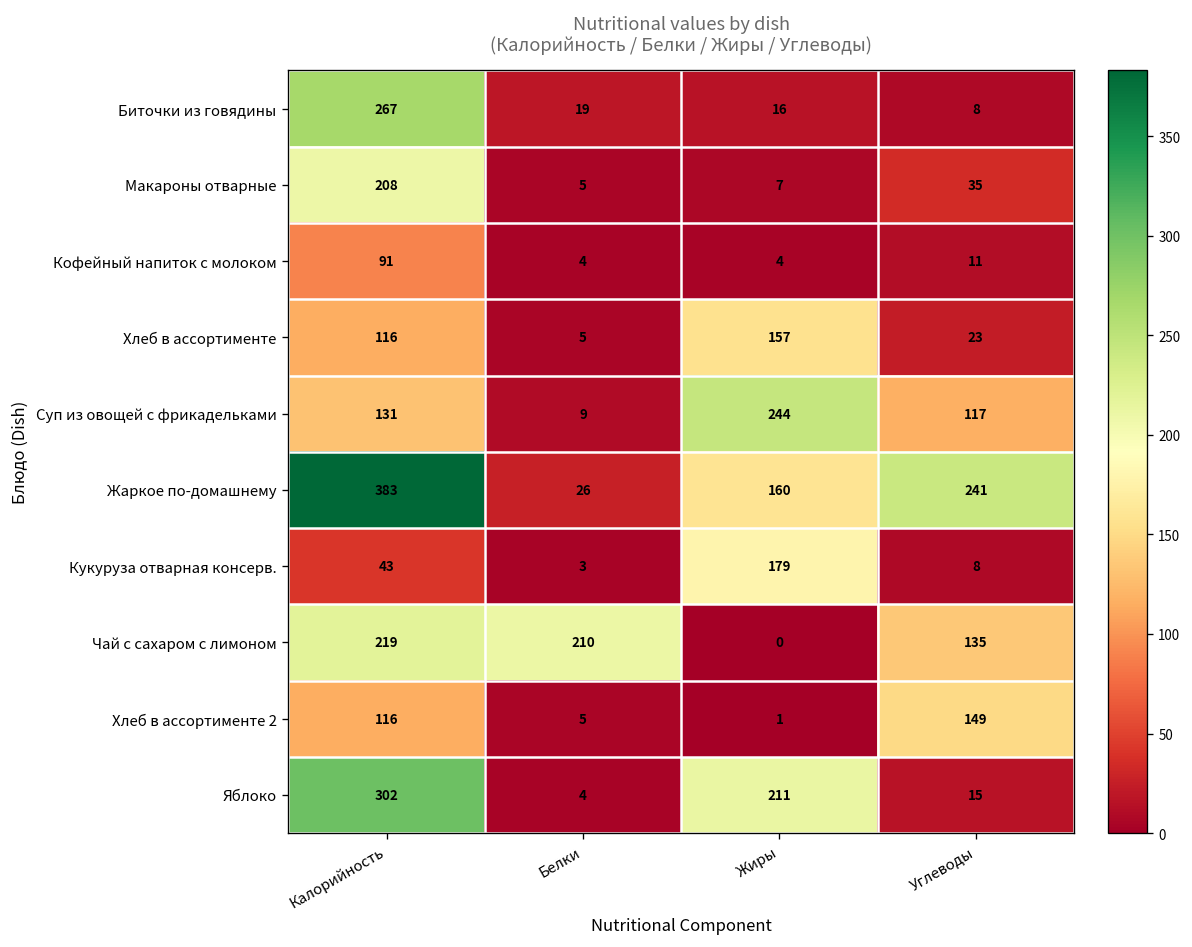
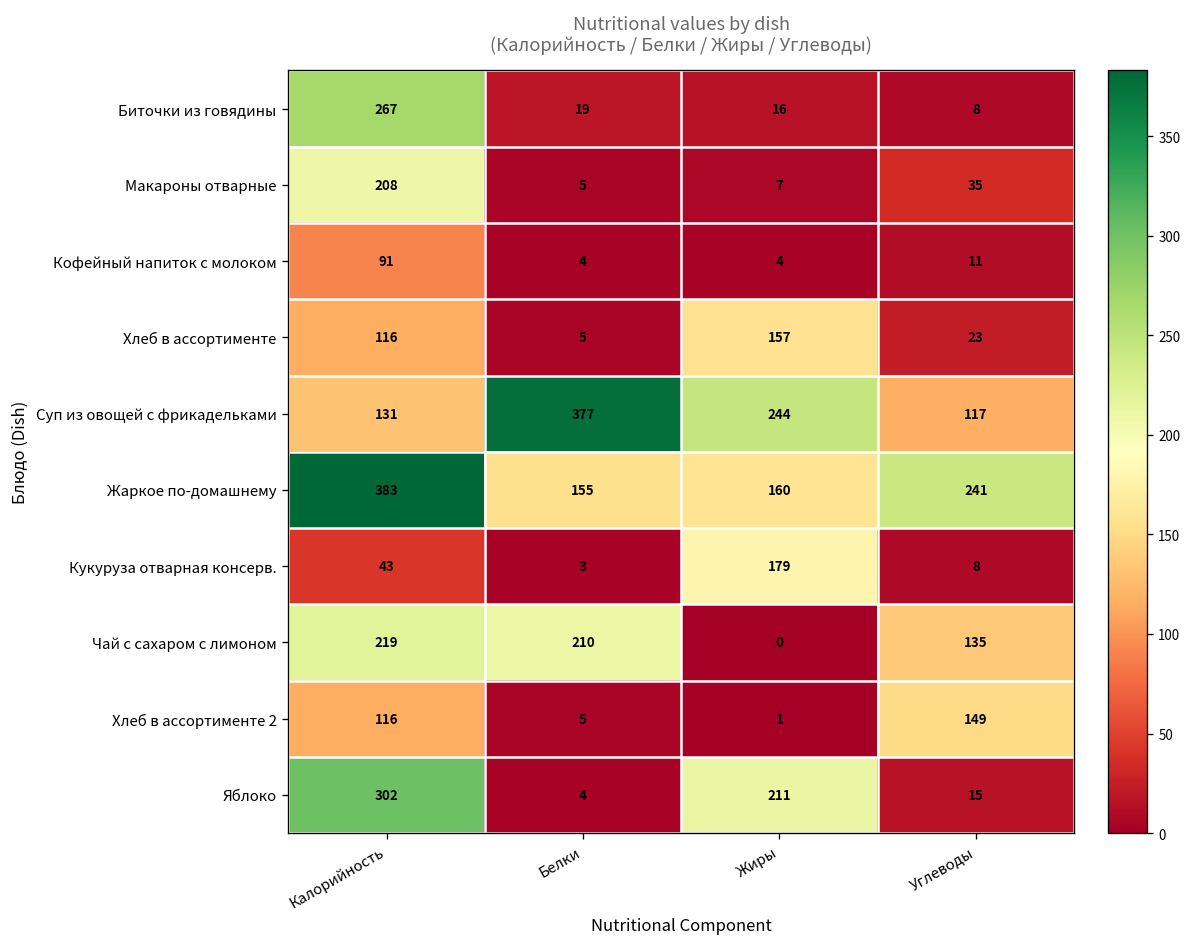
Суп из овощей с фрикадельками, Белки: 9 -> 377
Жаркое по-домашнему, Белки: 26 -> 155
